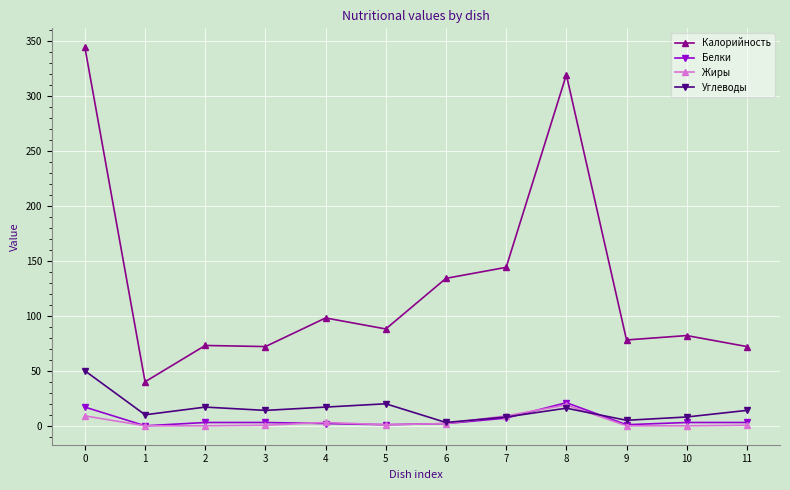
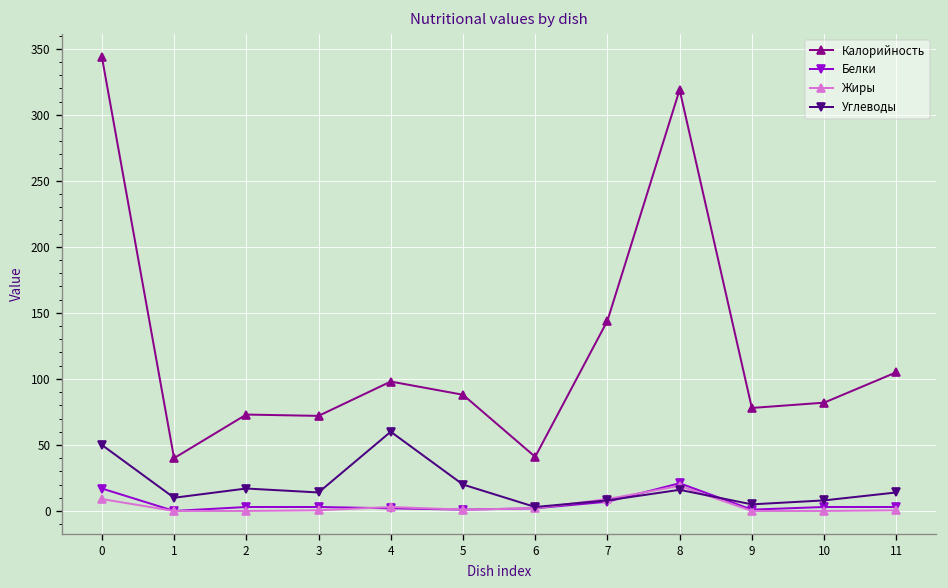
Углеводы, 4: 17 -> 60
Калорийность, 6: 134 -> 41
Калорийность, 11: 72 -> 105
